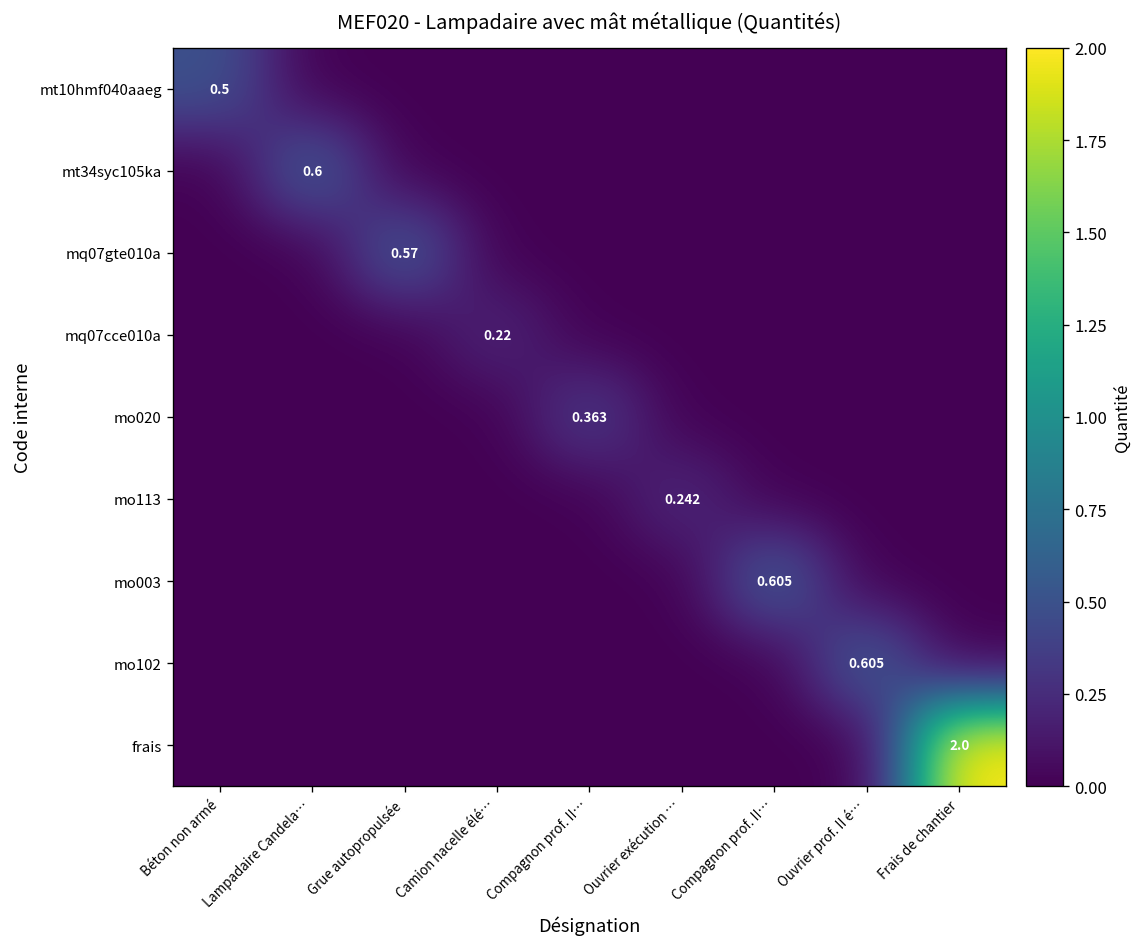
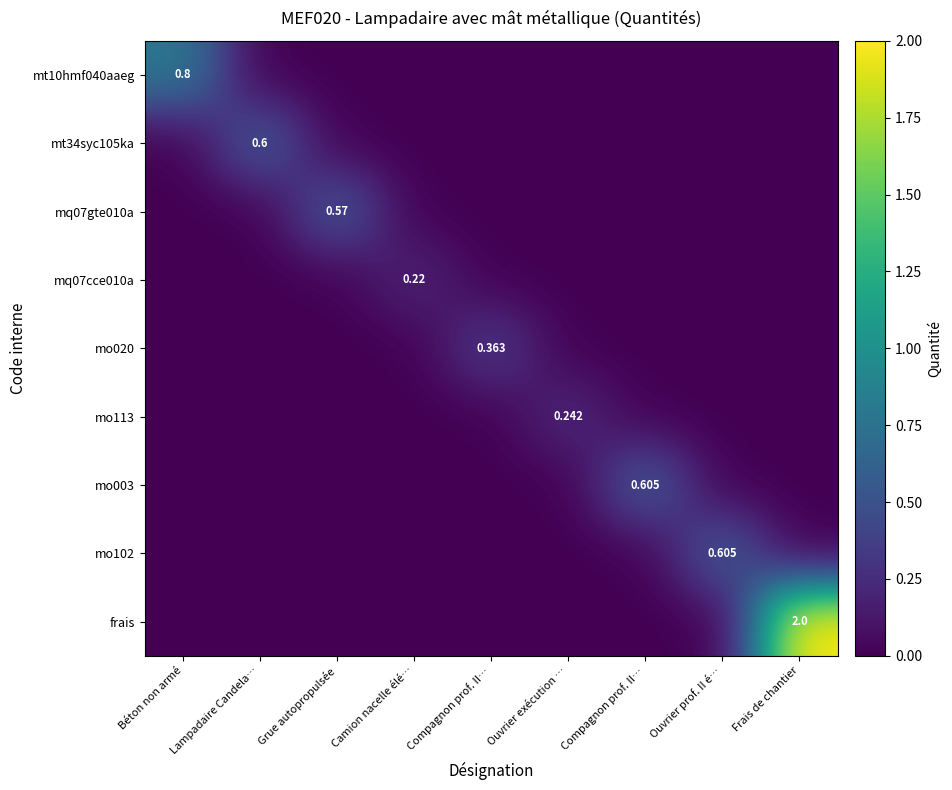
mt10hmf040aaeg, Béton non armé: 0.5 -> 0.8
